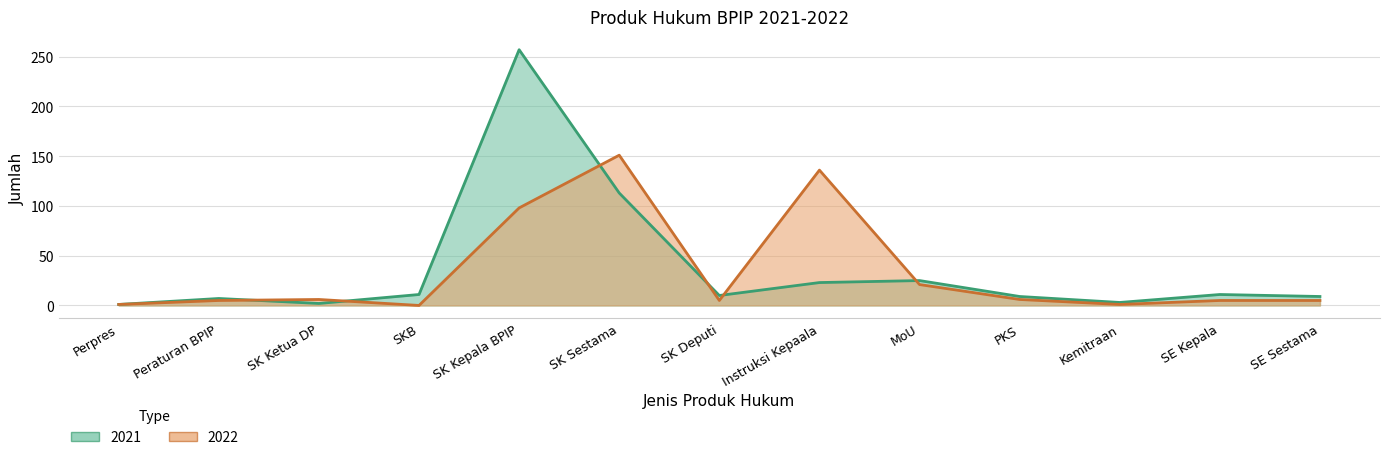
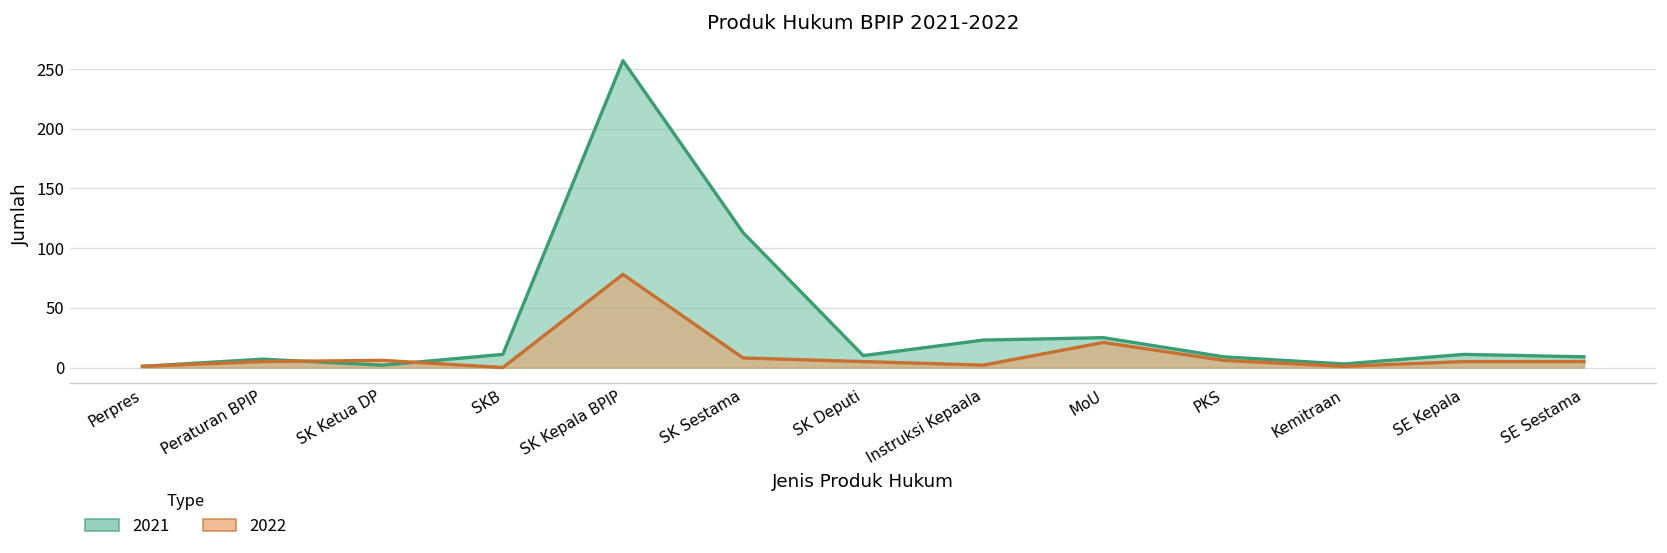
2022, SK Kepala BPIP: 100 -> 80
2022, SK Sestama: 150 -> 10
2022, Instruksi Kepaala: 140 -> 0
